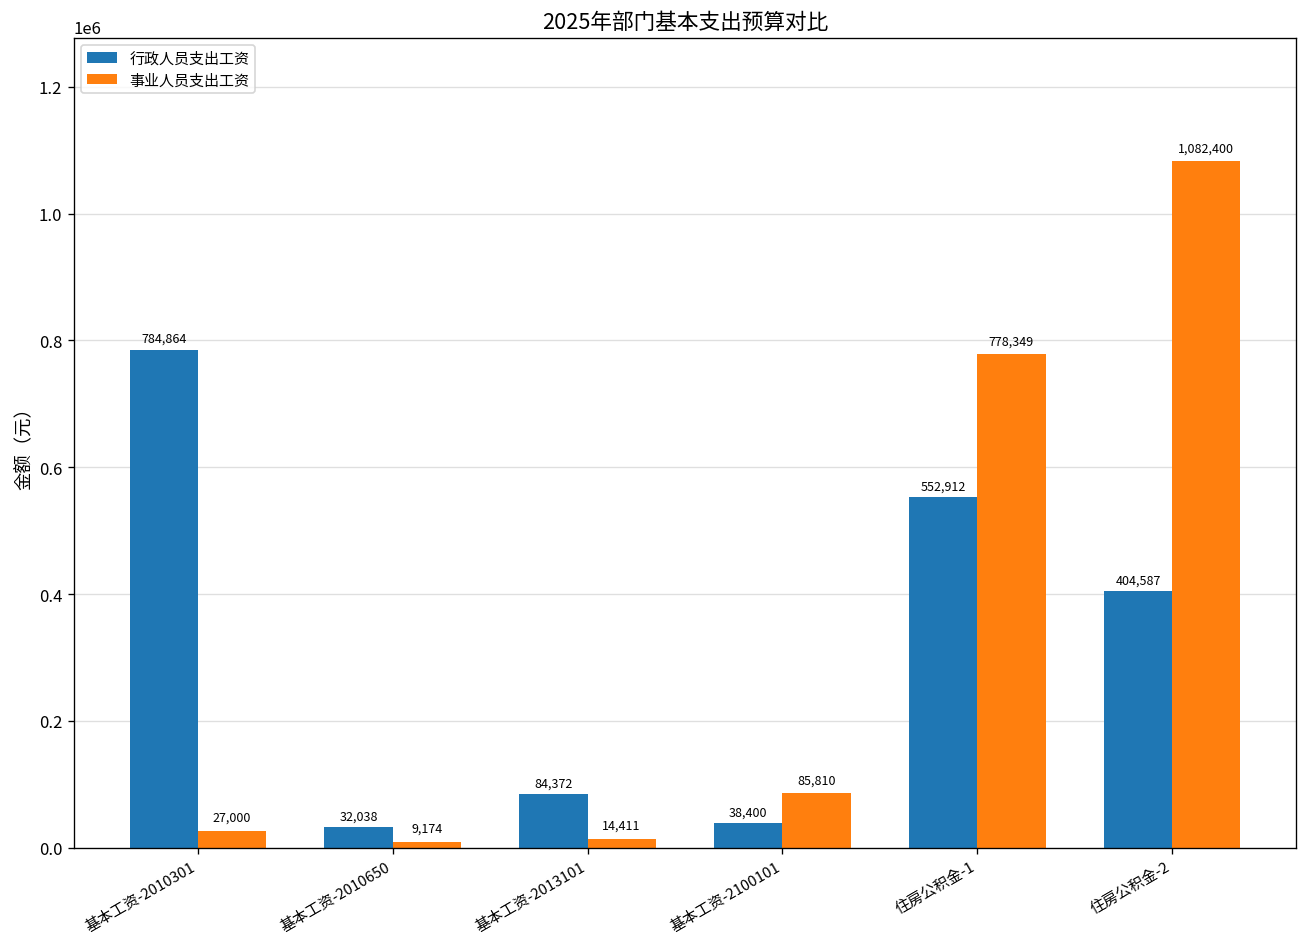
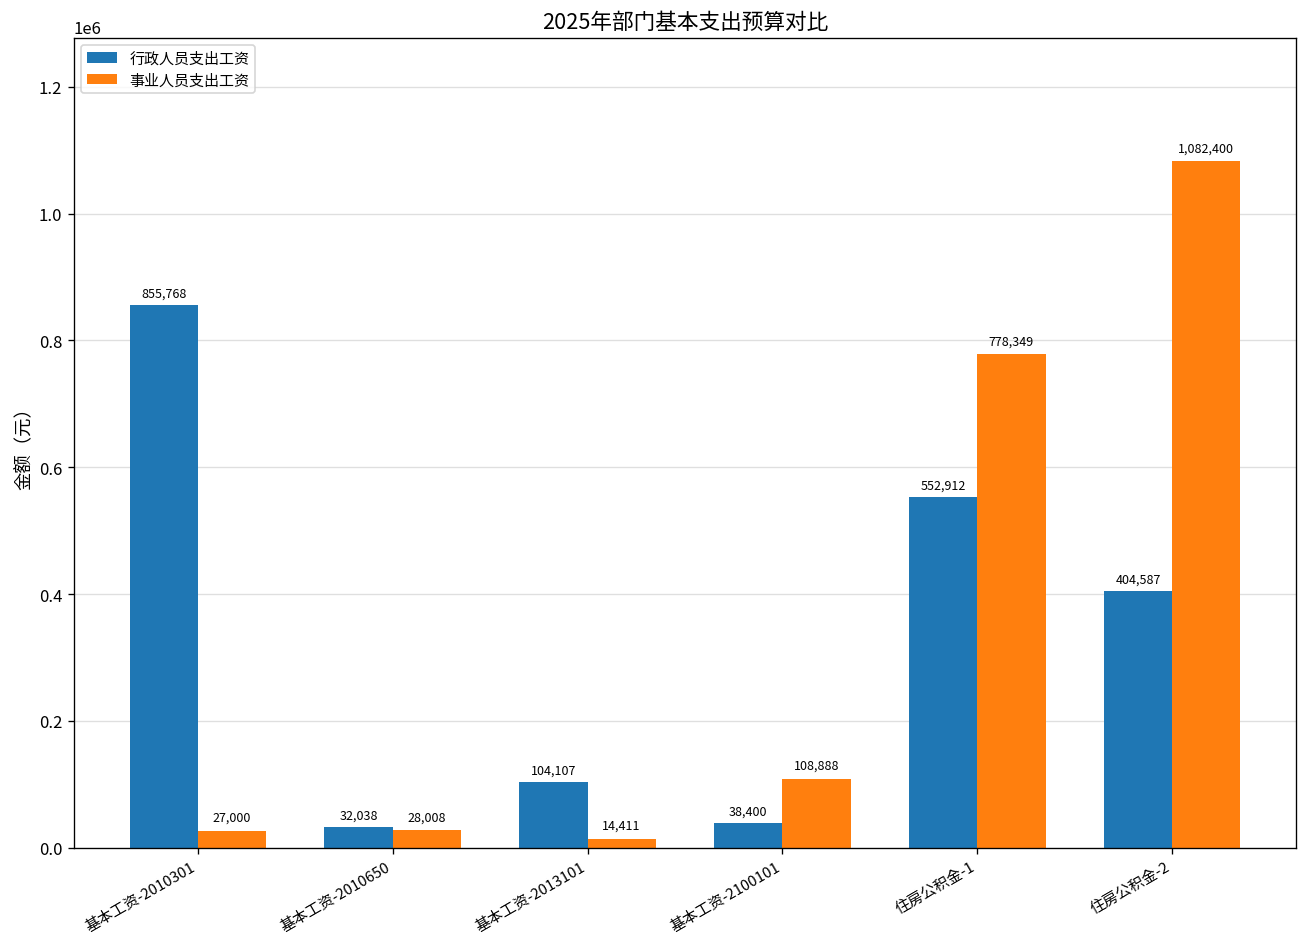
行政人员支出工资, 基本工资-2010301: 784,864 -> 855,768
事业人员支出工资, 基本工资-2010650: 9,174 -> 28,008
行政人员支出工资, 基本工资-2013101: 84,372 -> 104,107
事业人员支出工资, 基本工资-2100101: 85,810 -> 108,888
